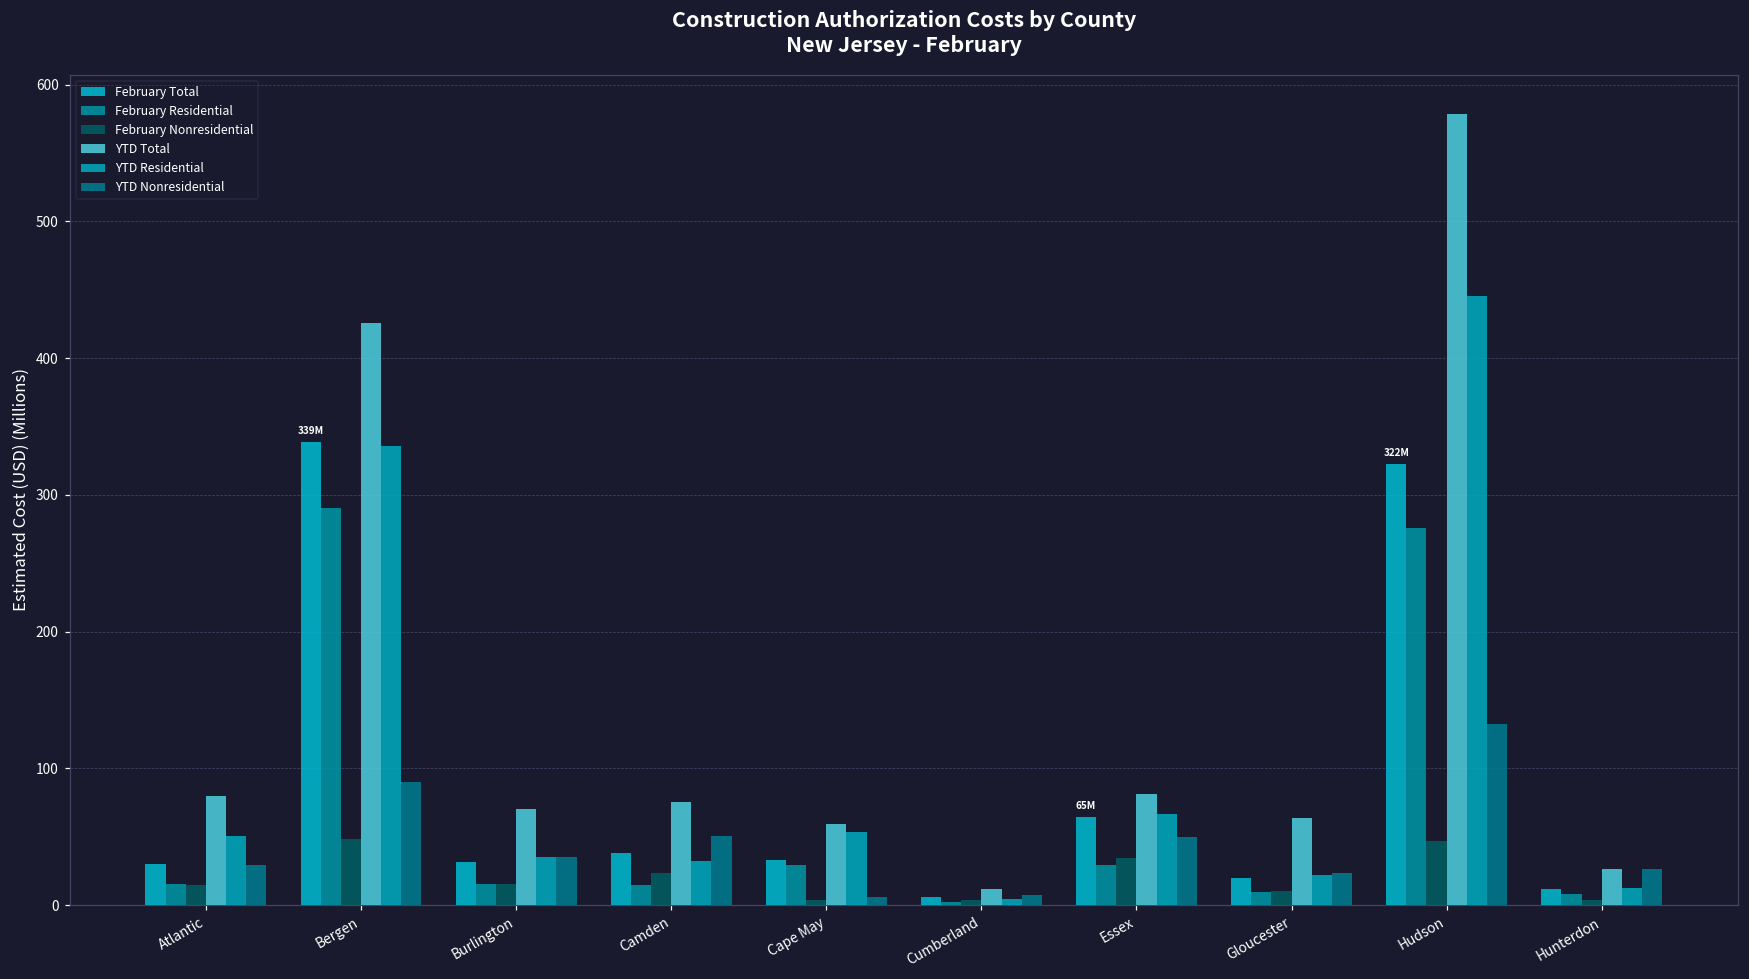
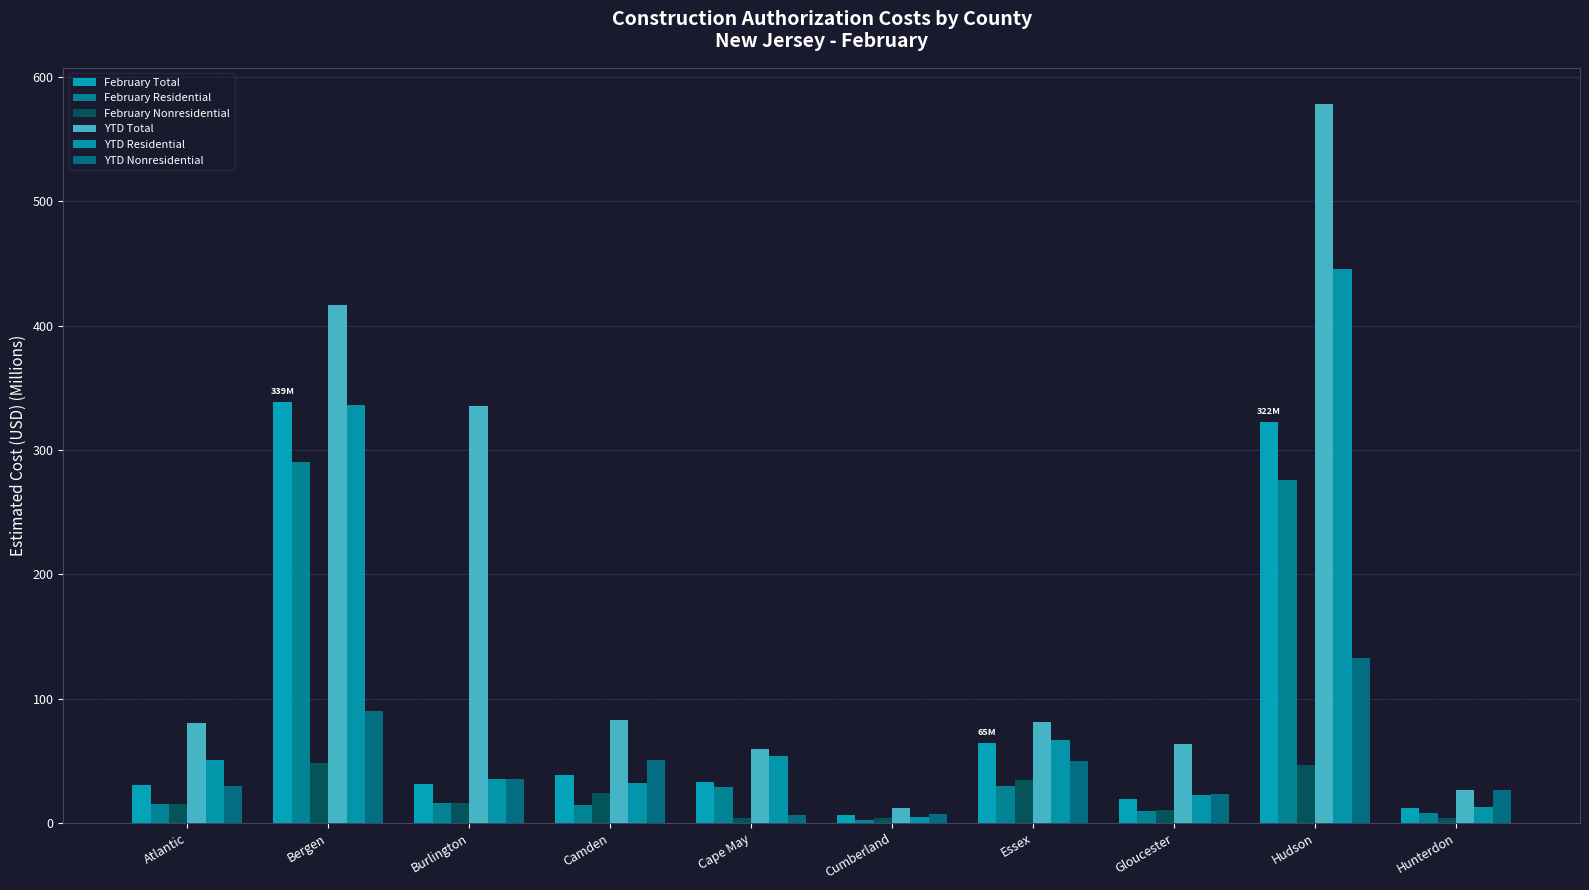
YTD Total, Bergen: 426 -> 416
YTD Total, Burlington: 70 -> 335
YTD Total, Camden: 76 -> 83
